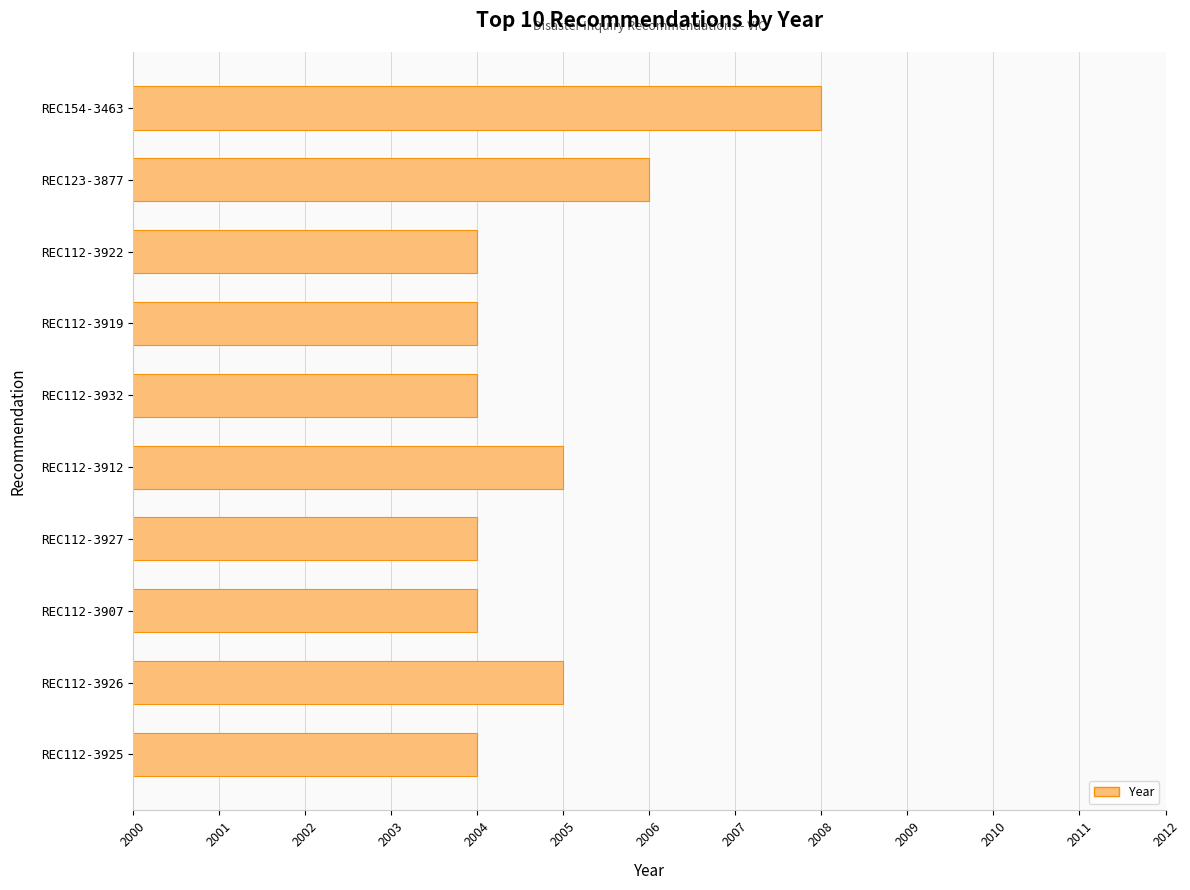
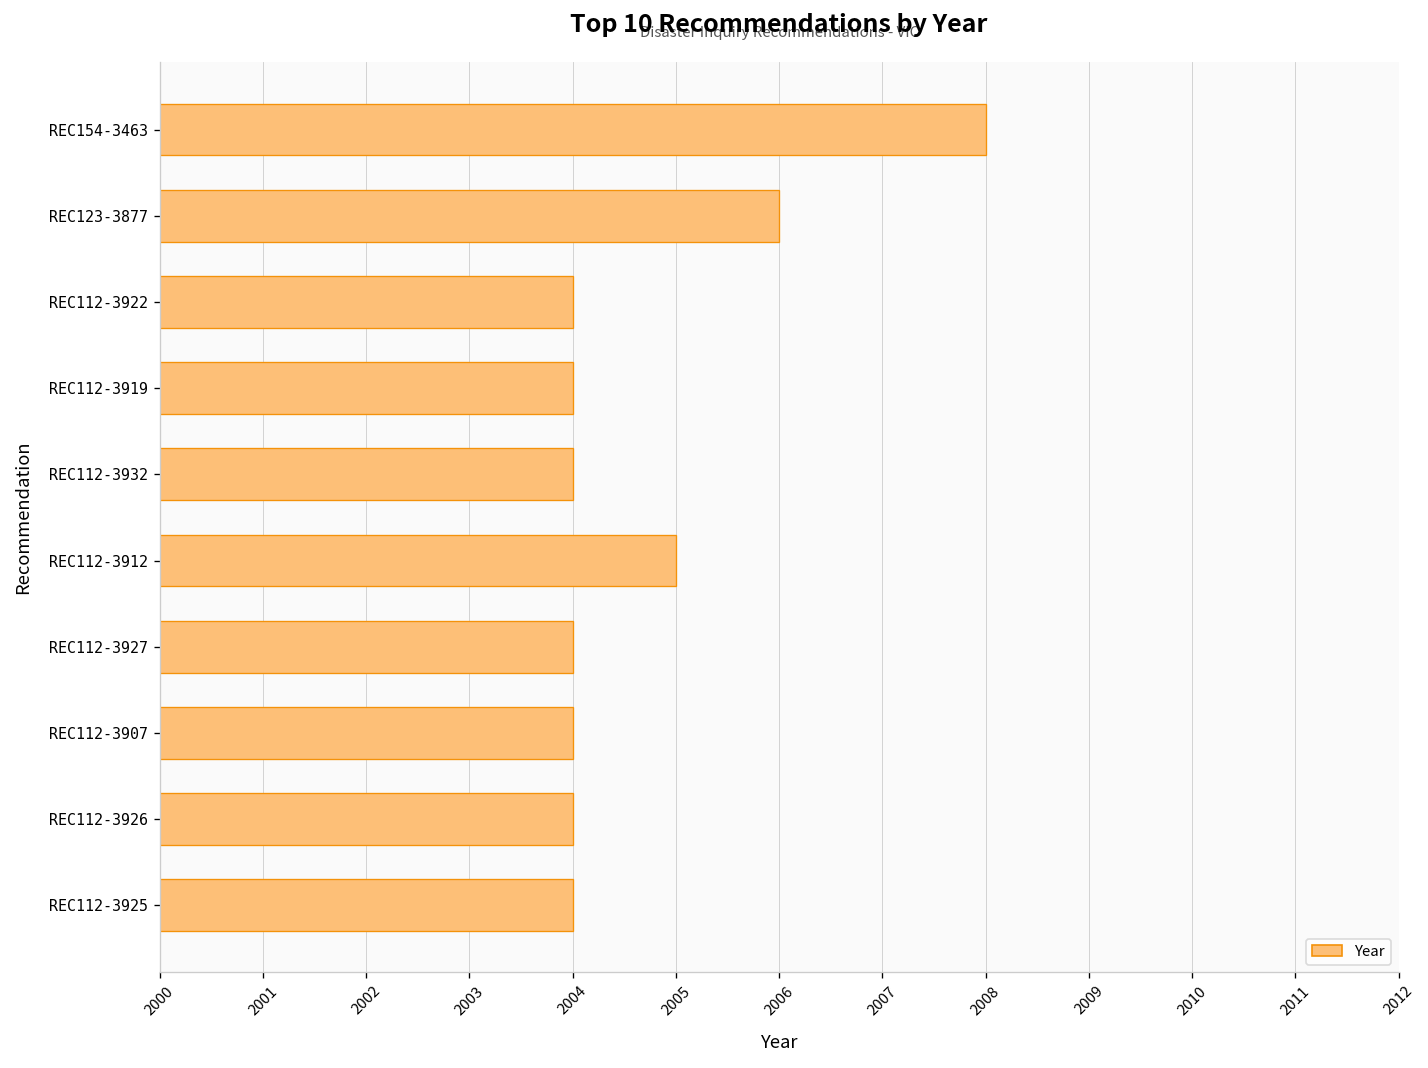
REC112-3926: 2005 -> 2004
